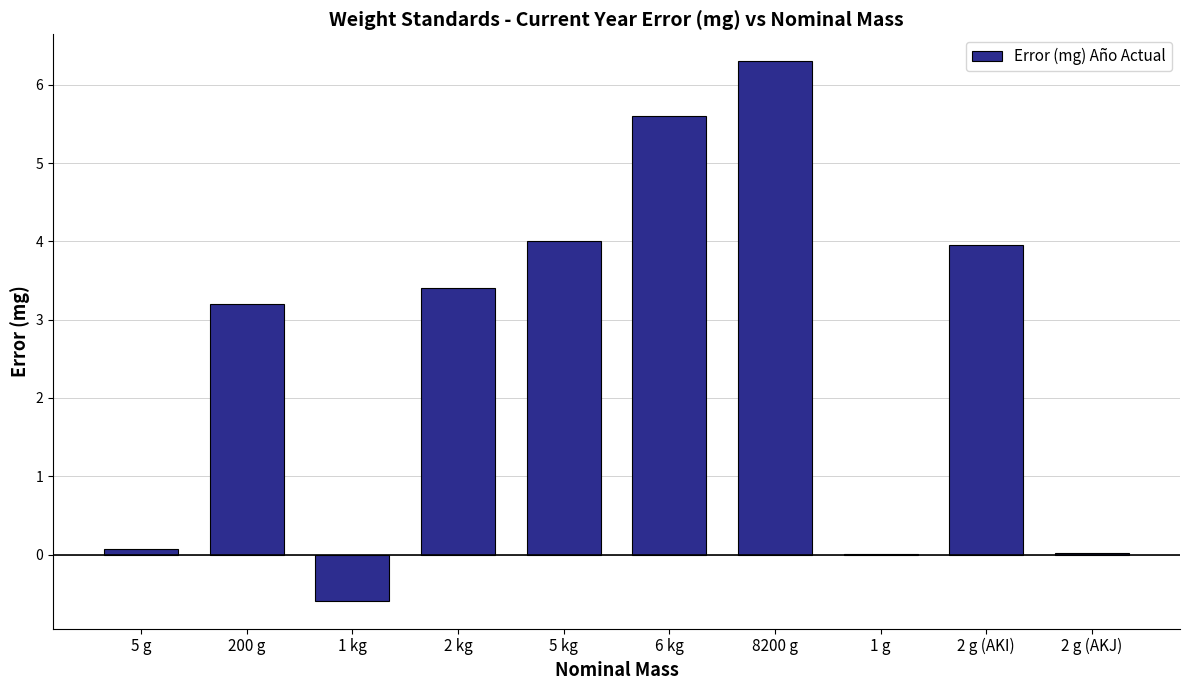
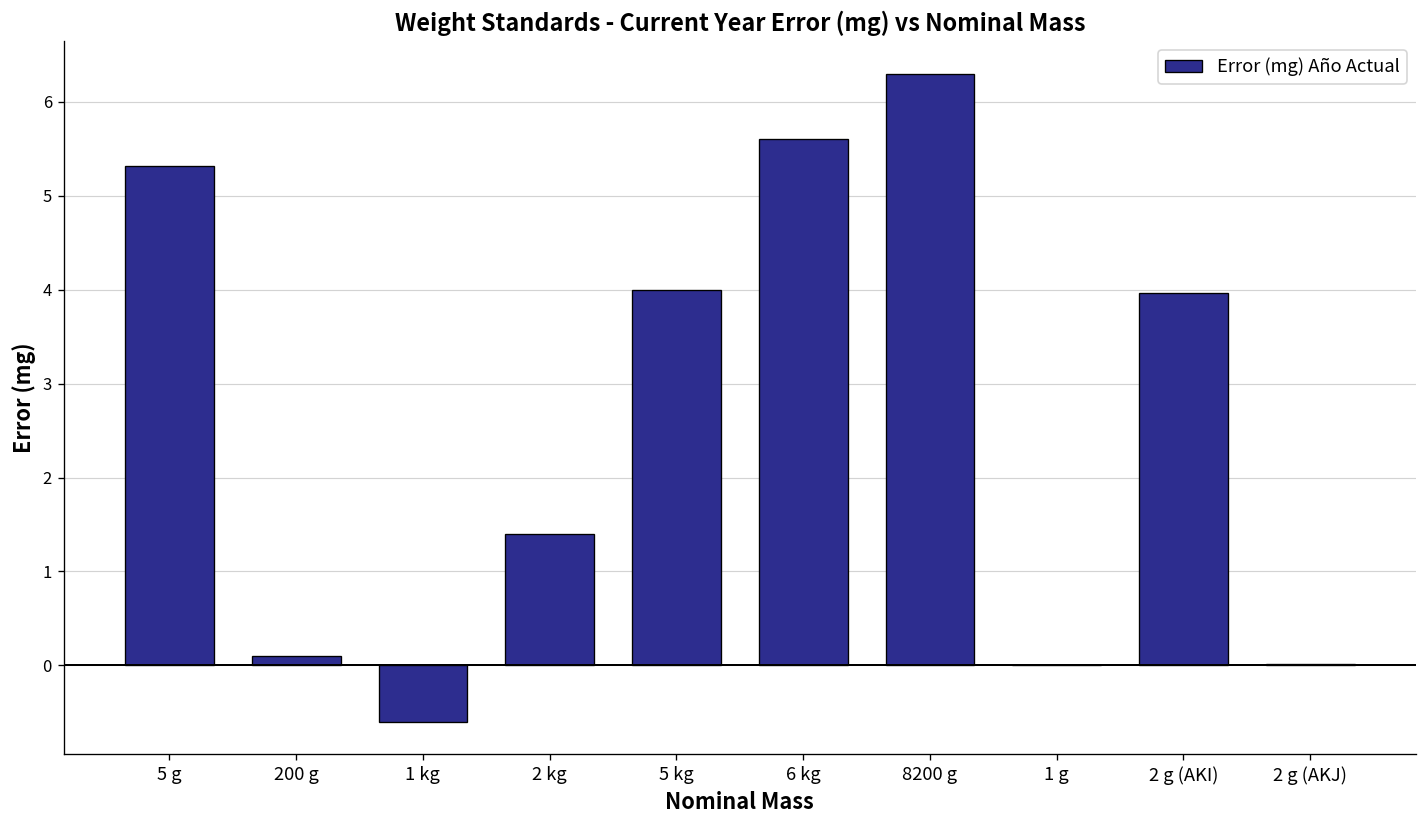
5 g: 0.1 -> 5.3
200 g: 3.2 -> 0.1
2 kg: 3.4 -> 1.4
